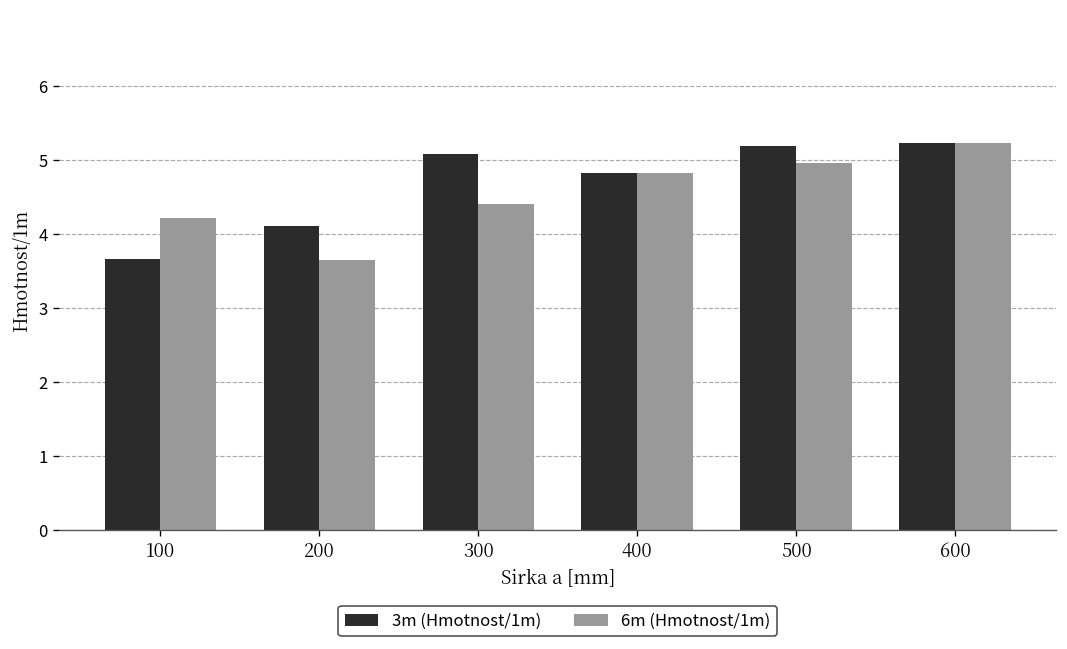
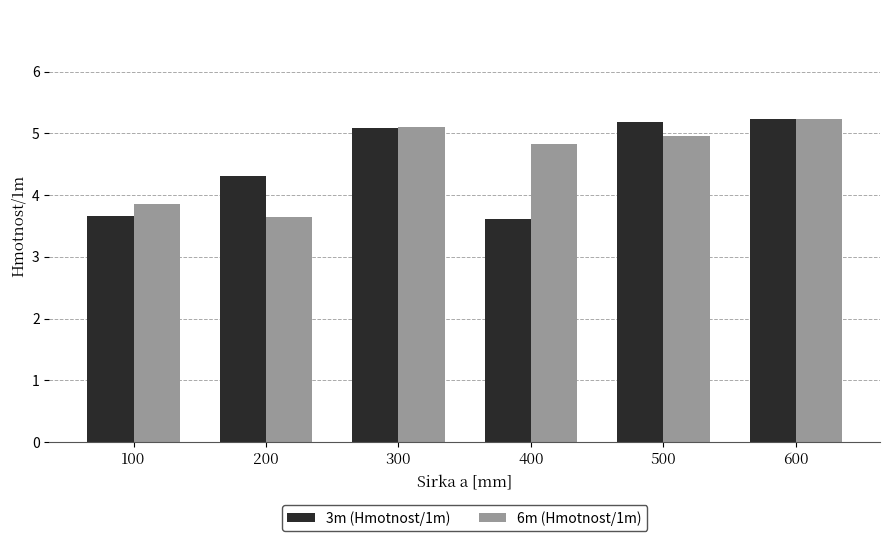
6m (Hmotnost/1m), 100: 4.2 -> 3.9
3m (Hmotnost/1m), 200: 4.1 -> 4.3
6m (Hmotnost/1m), 300: 4.4 -> 5.1
3m (Hmotnost/1m), 400: 4.8 -> 3.6
